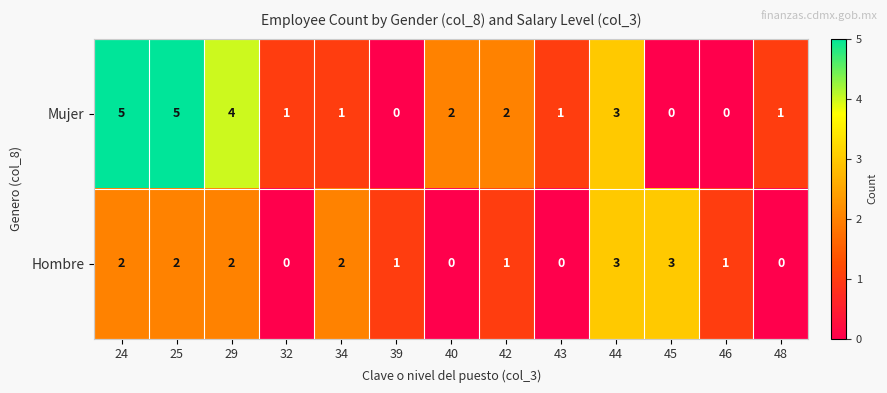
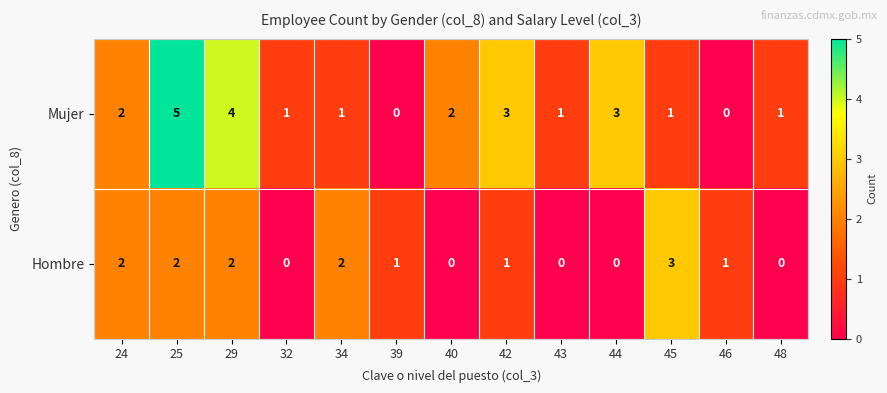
Mujer, 24: 5 -> 2
Mujer, 42: 2 -> 3
Mujer, 45: 0 -> 1
Hombre, 44: 3 -> 0
